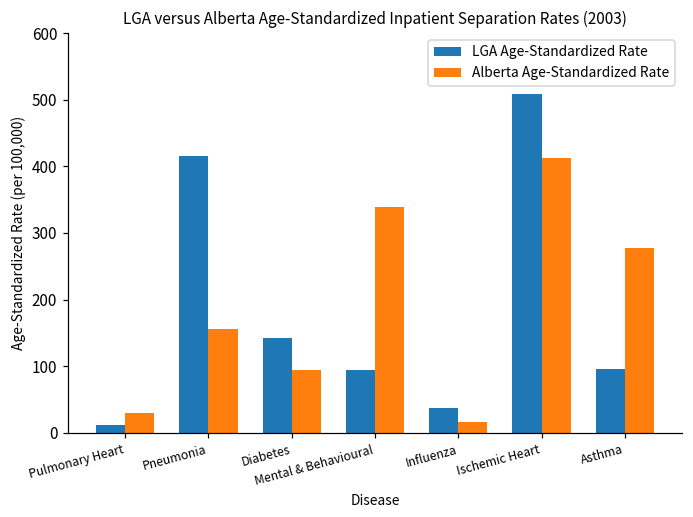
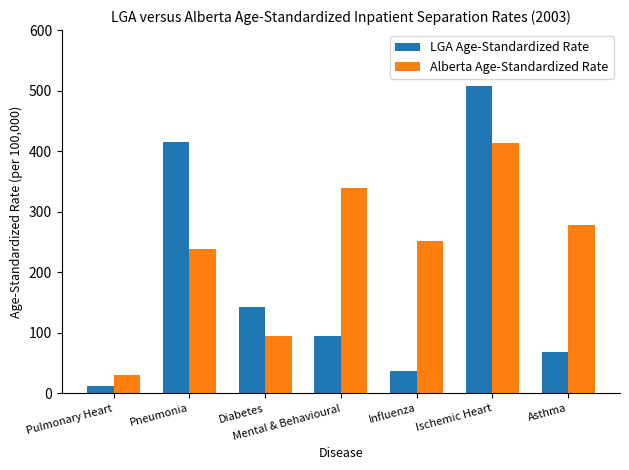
Alberta Age-Standardized Rate, Pneumonia: 160 -> 240
Alberta Age-Standardized Rate, Influenza: 20 -> 250
LGA Age-Standardized Rate, Asthma: 100 -> 70
